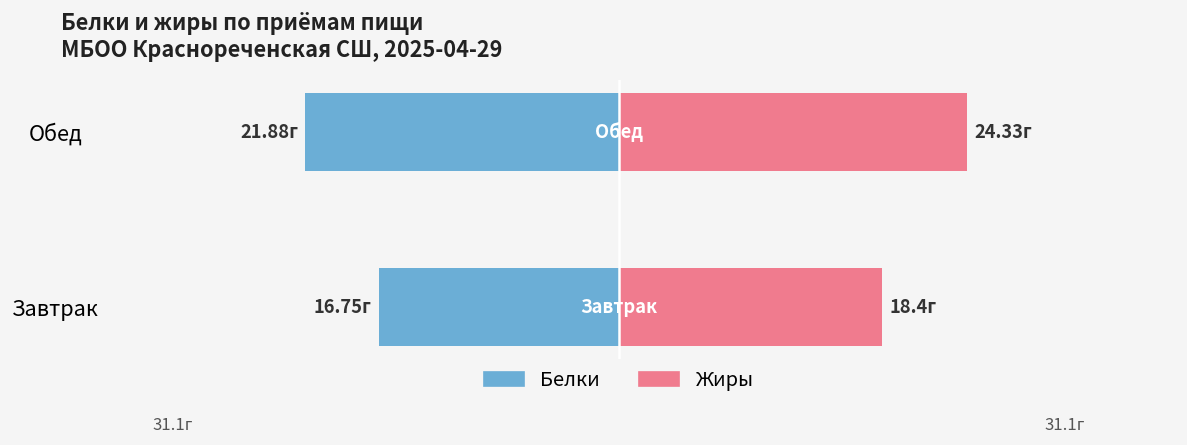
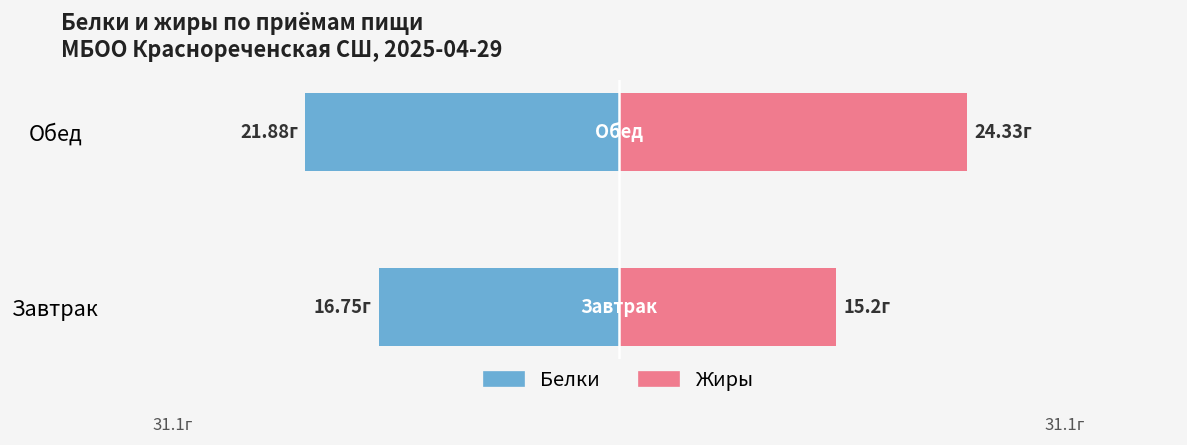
Жиры, Завтрак: 18.4г -> 15.2г
